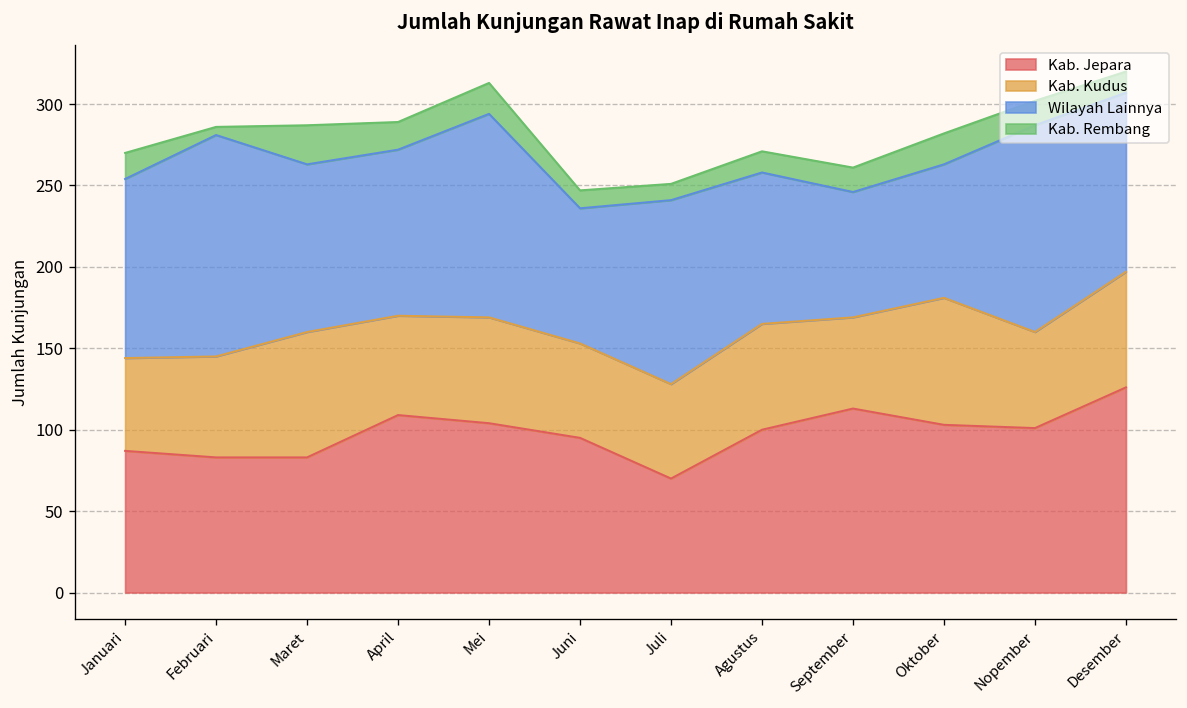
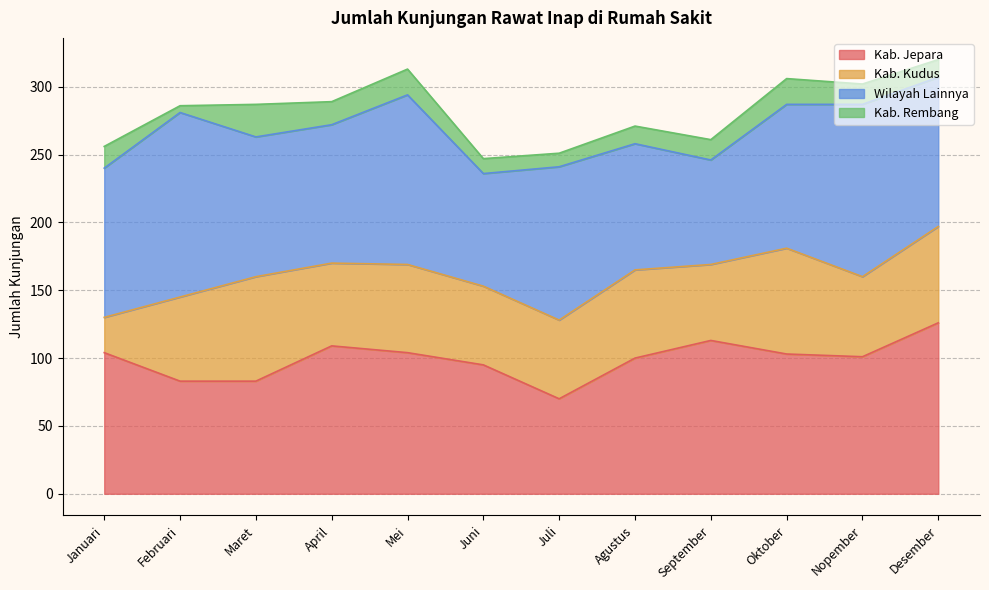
Kab. Jepara, Januari: 87 -> 104
Kab. Kudus, Januari: 57 -> 26
Wilayah Lainnya, Oktober: 82 -> 106
